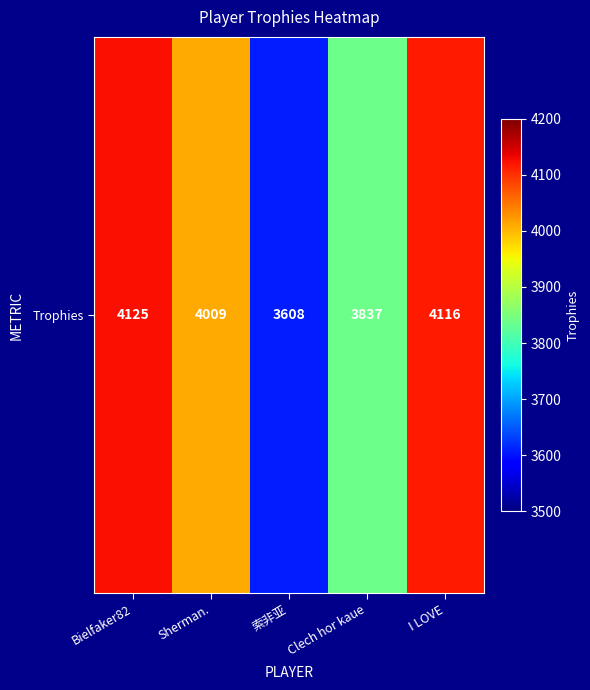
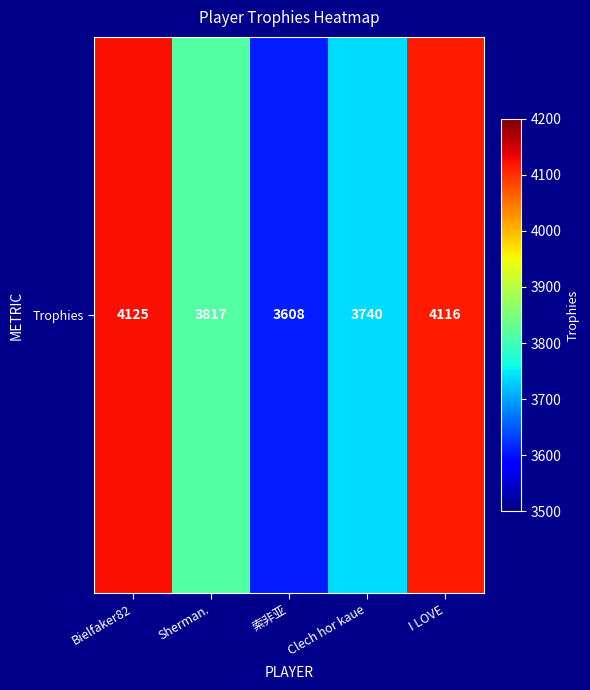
Trophies, Sherman.: 4009 -> 3817
Trophies, Clech hor kaue: 3837 -> 3740
